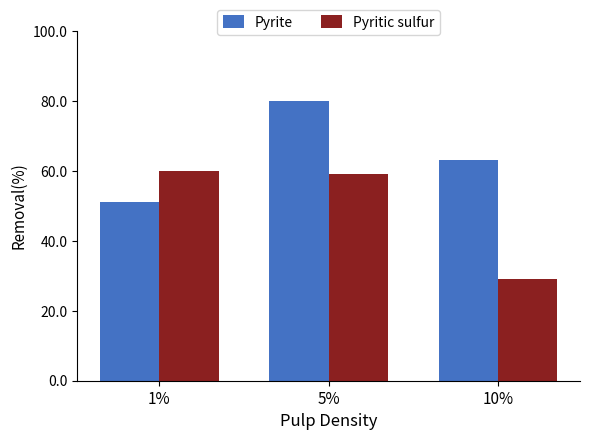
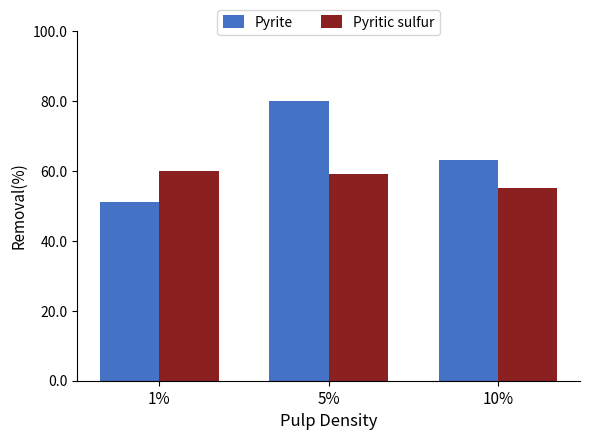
Pyritic sulfur, 10%: 29 -> 55
